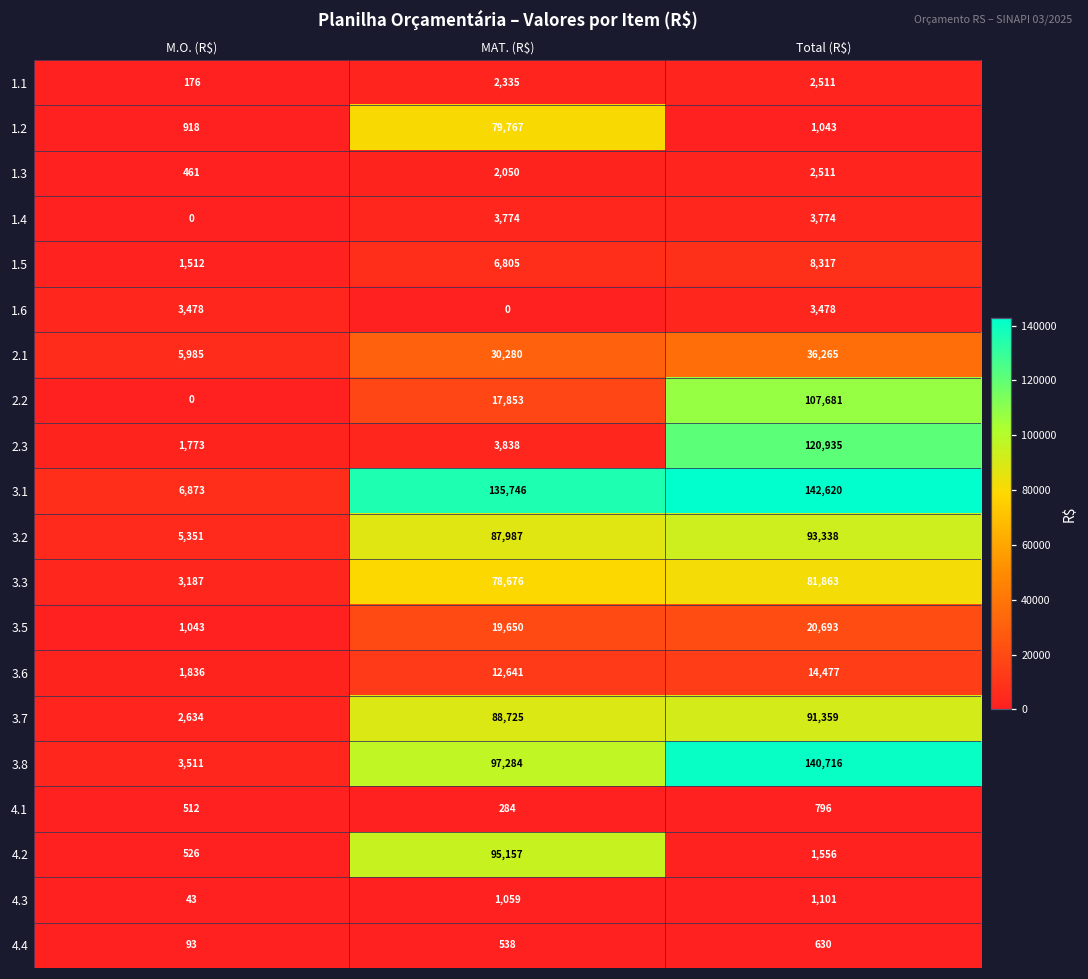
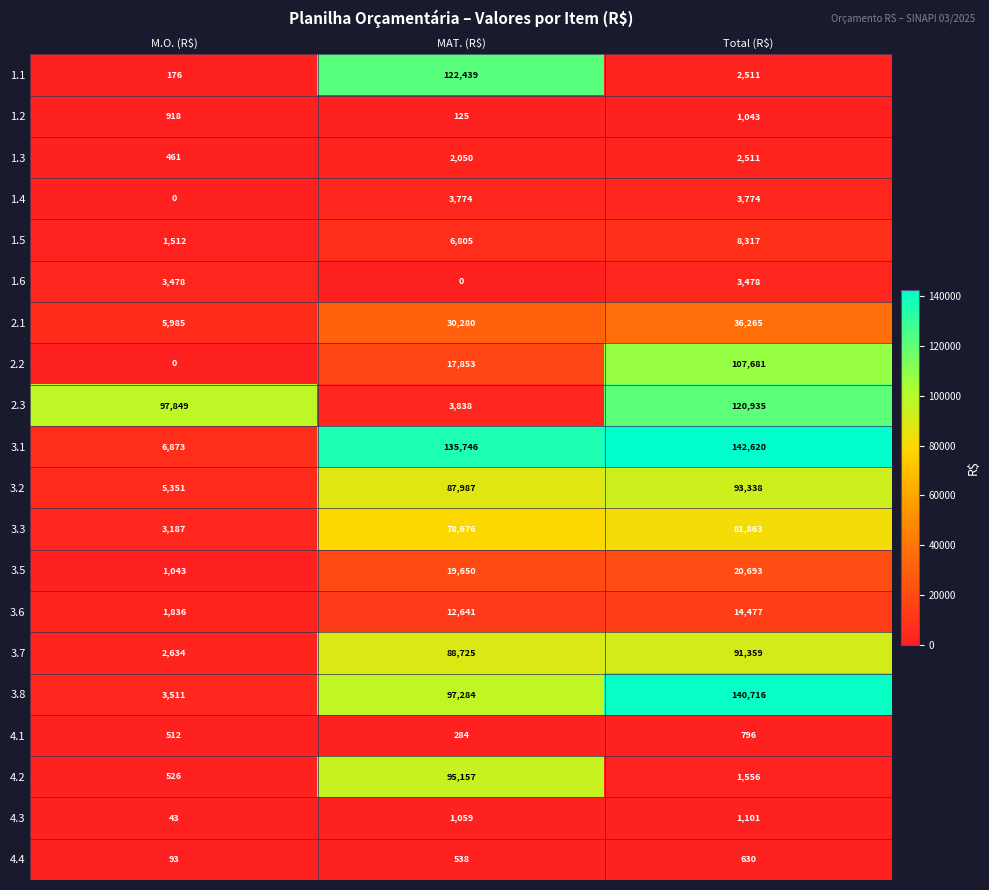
1.1, MAT. (R$): 2,335 -> 122,439
1.2, MAT. (R$): 79,767 -> 125
2.3, M.O. (R$): 1,773 -> 97,849
